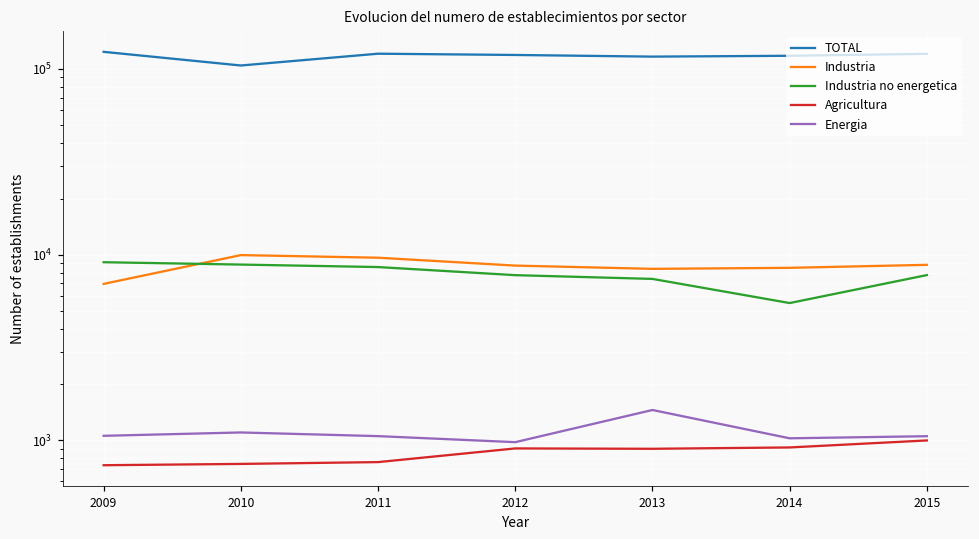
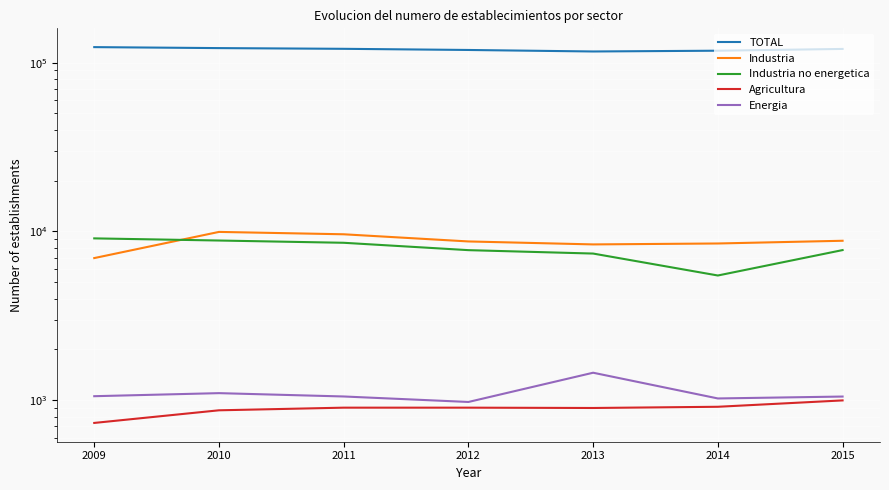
TOTAL, 2010: 100000 -> 120000
Agricultura, 2010: 700 -> 900
Agricultura, 2011: 800 -> 900
